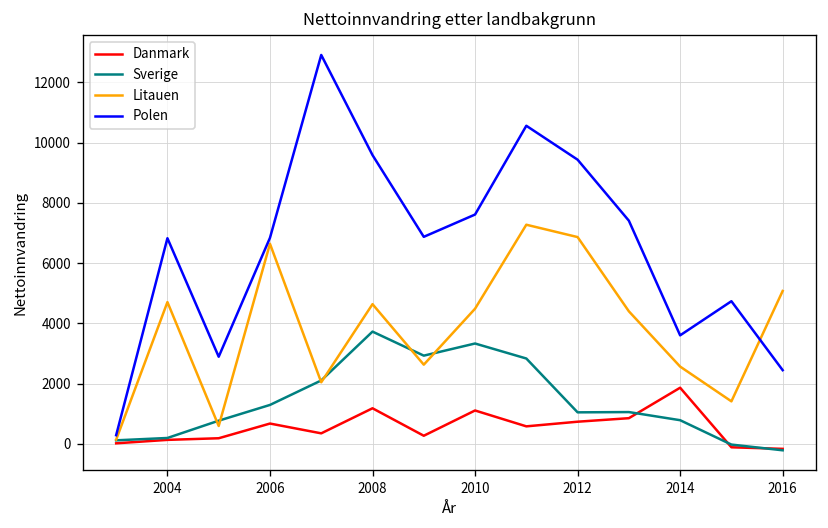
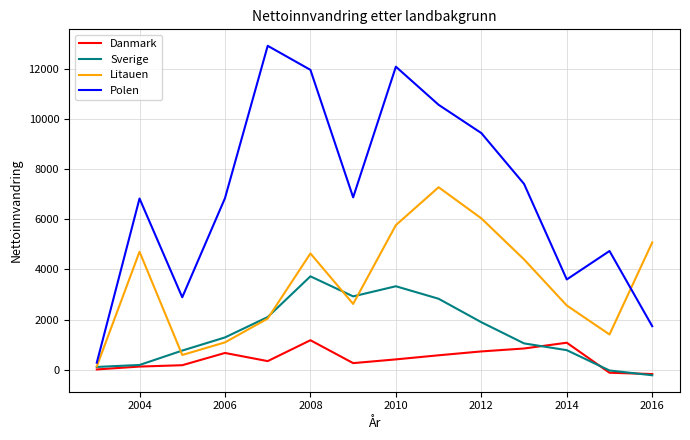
Litauen, 2006: 6600 -> 1100
Polen, 2008: 9600 -> 12000
Danmark, 2010: 1100 -> 400
Litauen, 2010: 4500 -> 5800
Polen, 2010: 7600 -> 12100
Sverige, 2012: 1000 -> 1900
Litauen, 2012: 6900 -> 6000
Danmark, 2014: 1900 -> 1100
Polen, 2016: 2400 -> 1700
